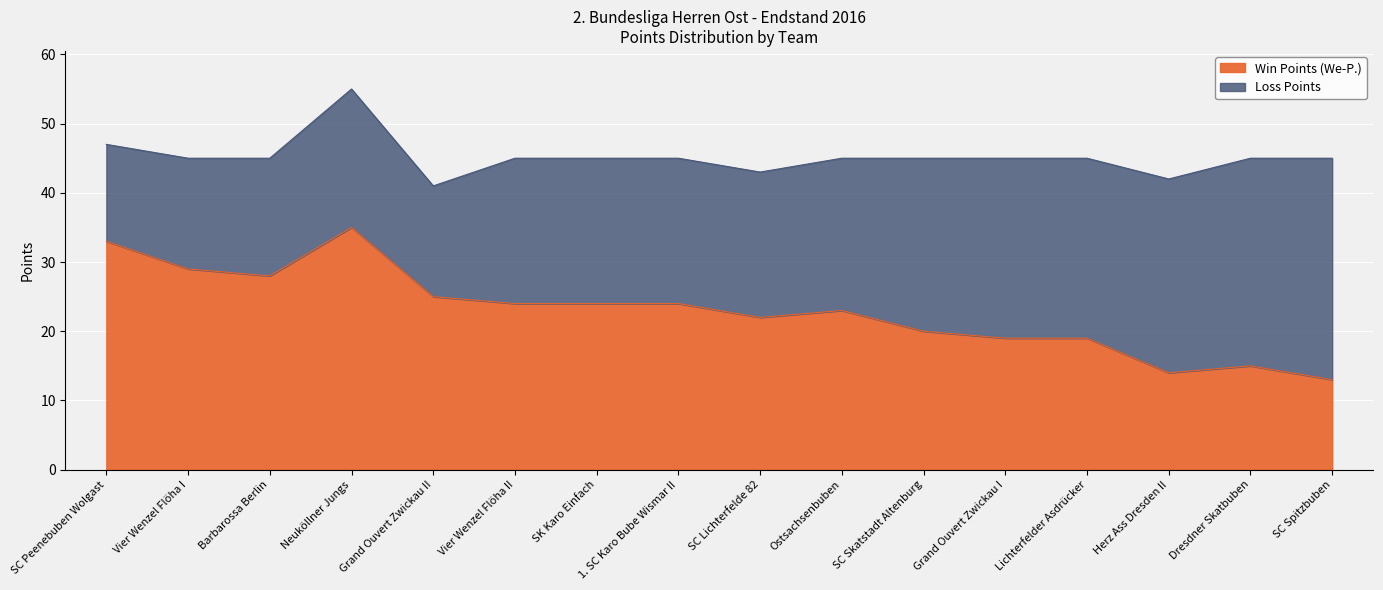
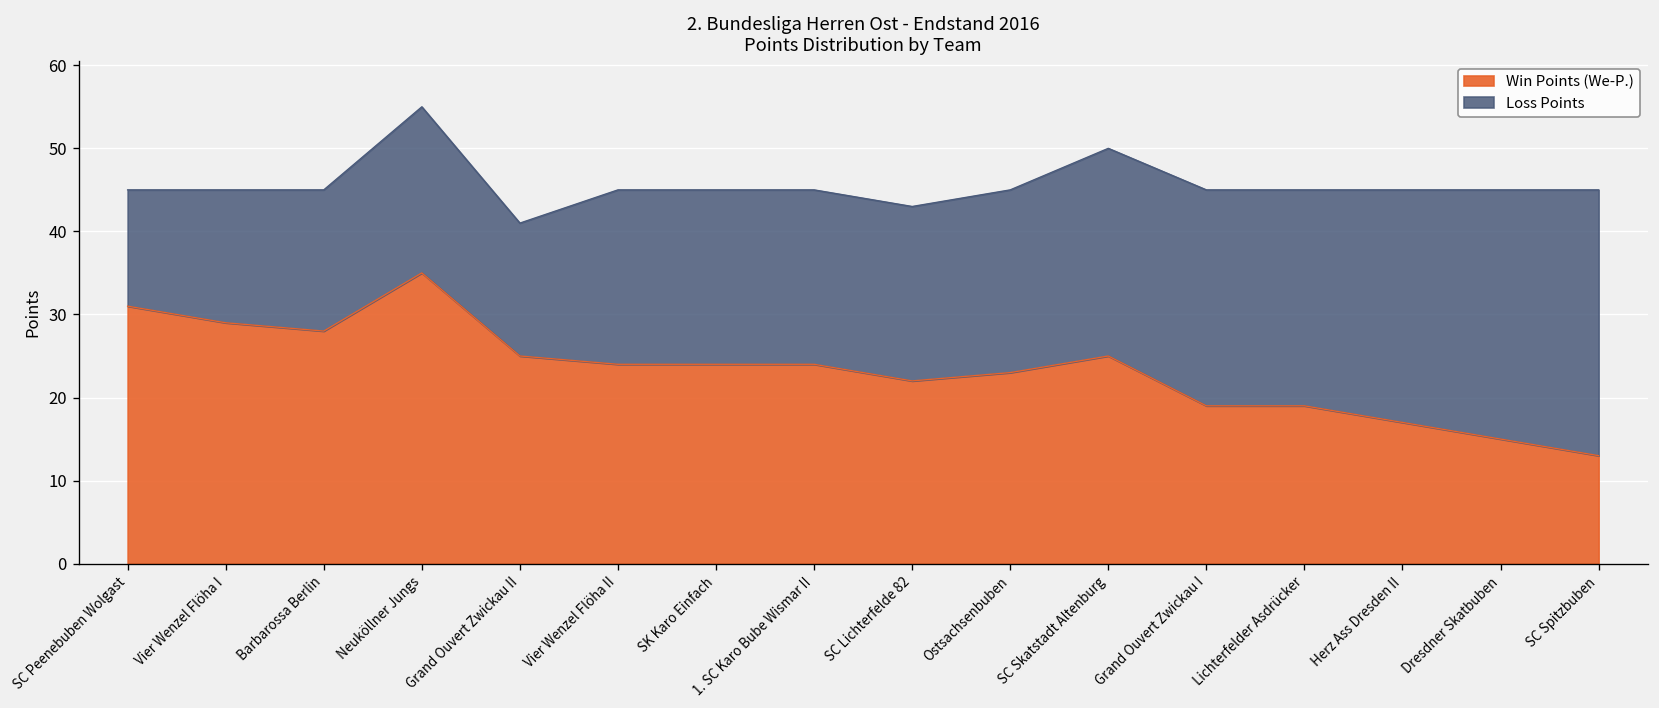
Win Points (We-P.), SC Peenebuben Wolgast: 33 -> 31
Win Points (We-P.), SC Skatstadt Altenburg: 20 -> 25
Win Points (We-P.), Herz Ass Dresden II: 14 -> 17
